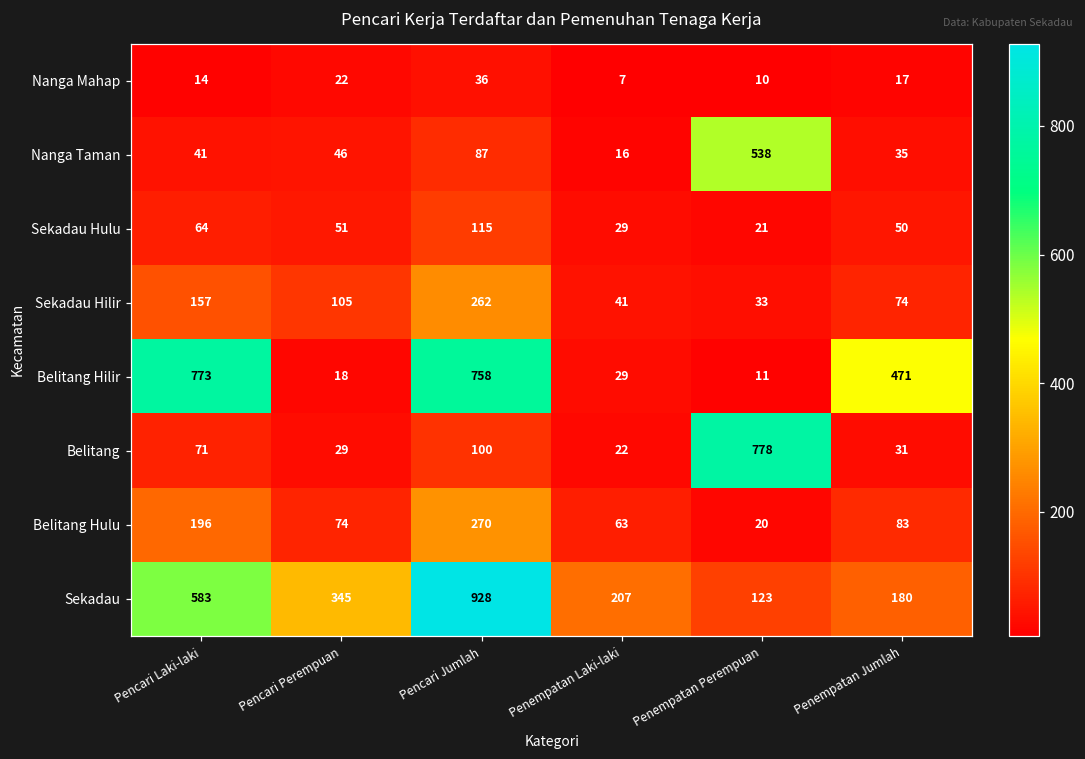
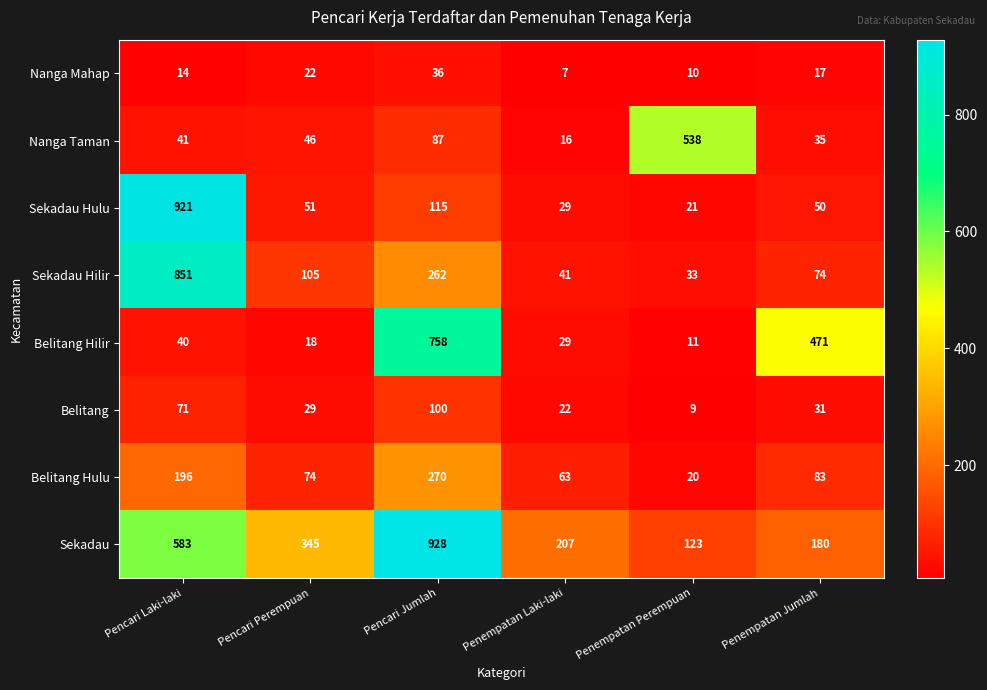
Sekadau Hulu, Pencari Laki-laki: 64 -> 921
Sekadau Hilir, Pencari Laki-laki: 157 -> 851
Belitang Hilir, Pencari Laki-laki: 773 -> 40
Belitang, Penempatan Perempuan: 778 -> 9
